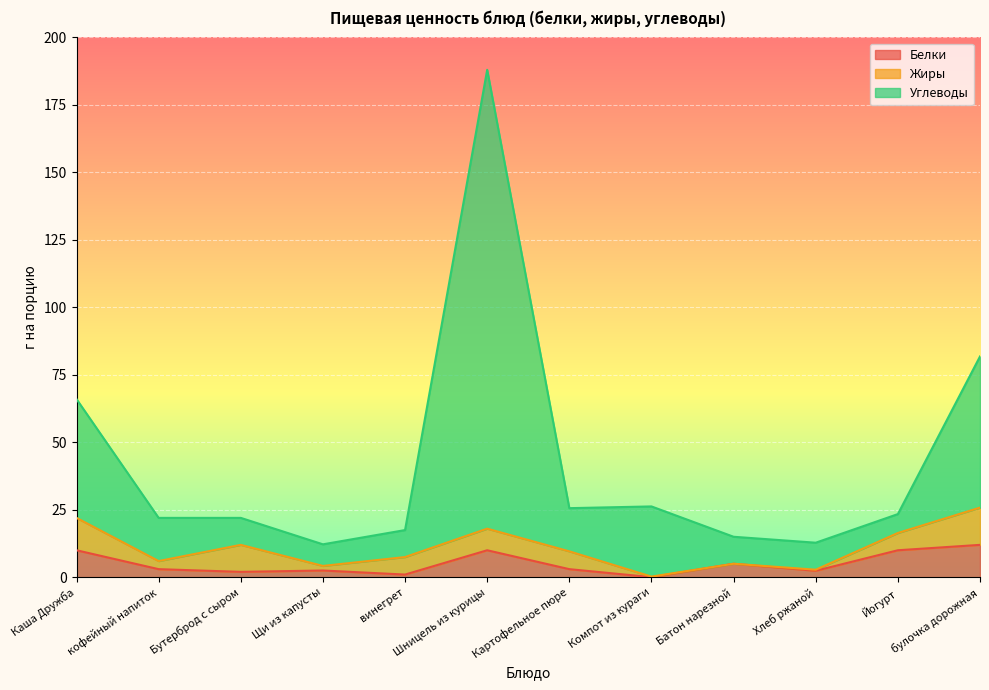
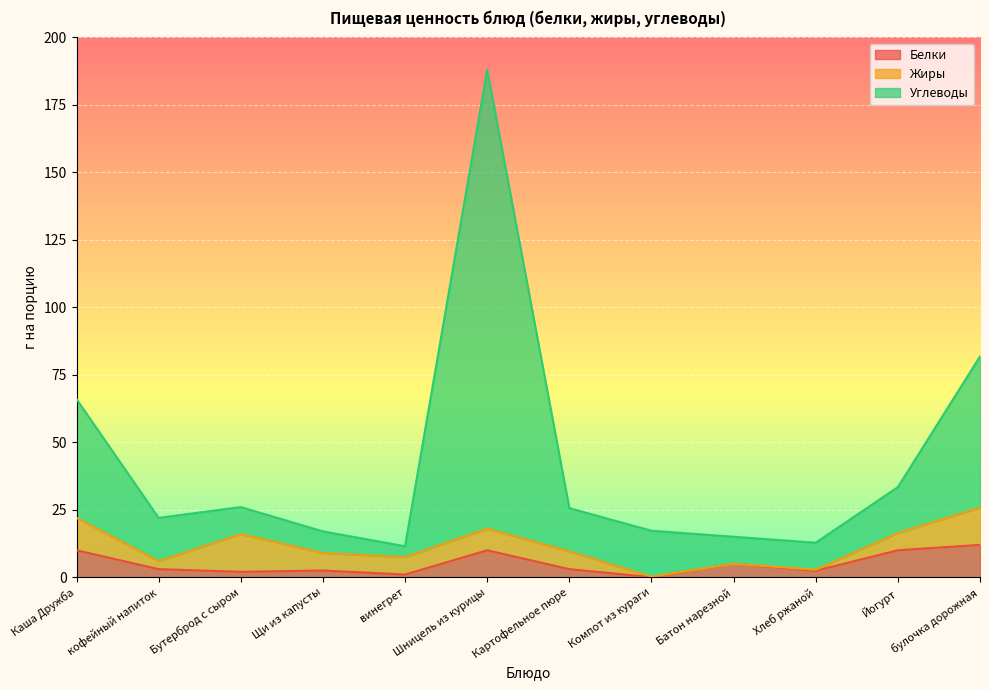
Жиры, Бутерброд с сыром: 10 -> 14
Жиры, Щи из капусты: 2 -> 7
Углеводы, винегрет: 10 -> 4
Углеводы, Компот из кураги: 26 -> 17
Углеводы, Йогурт: 7 -> 17
